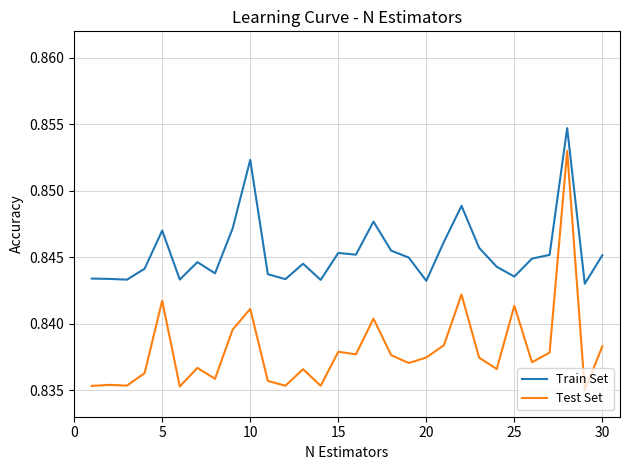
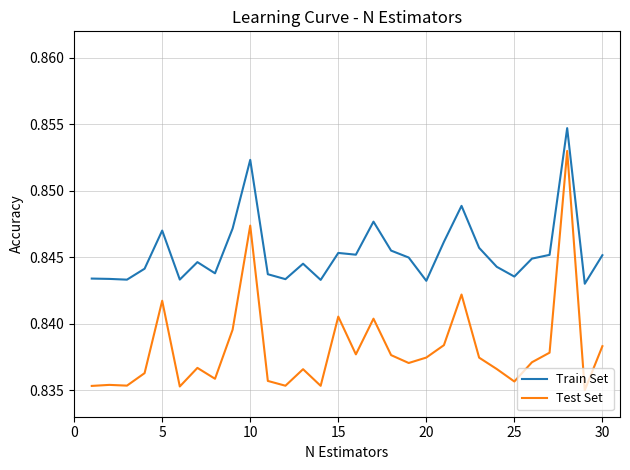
Test Set, 10: 0.8411 -> 0.8474
Test Set, 15: 0.8379 -> 0.8405
Test Set, 25: 0.8414 -> 0.8357
